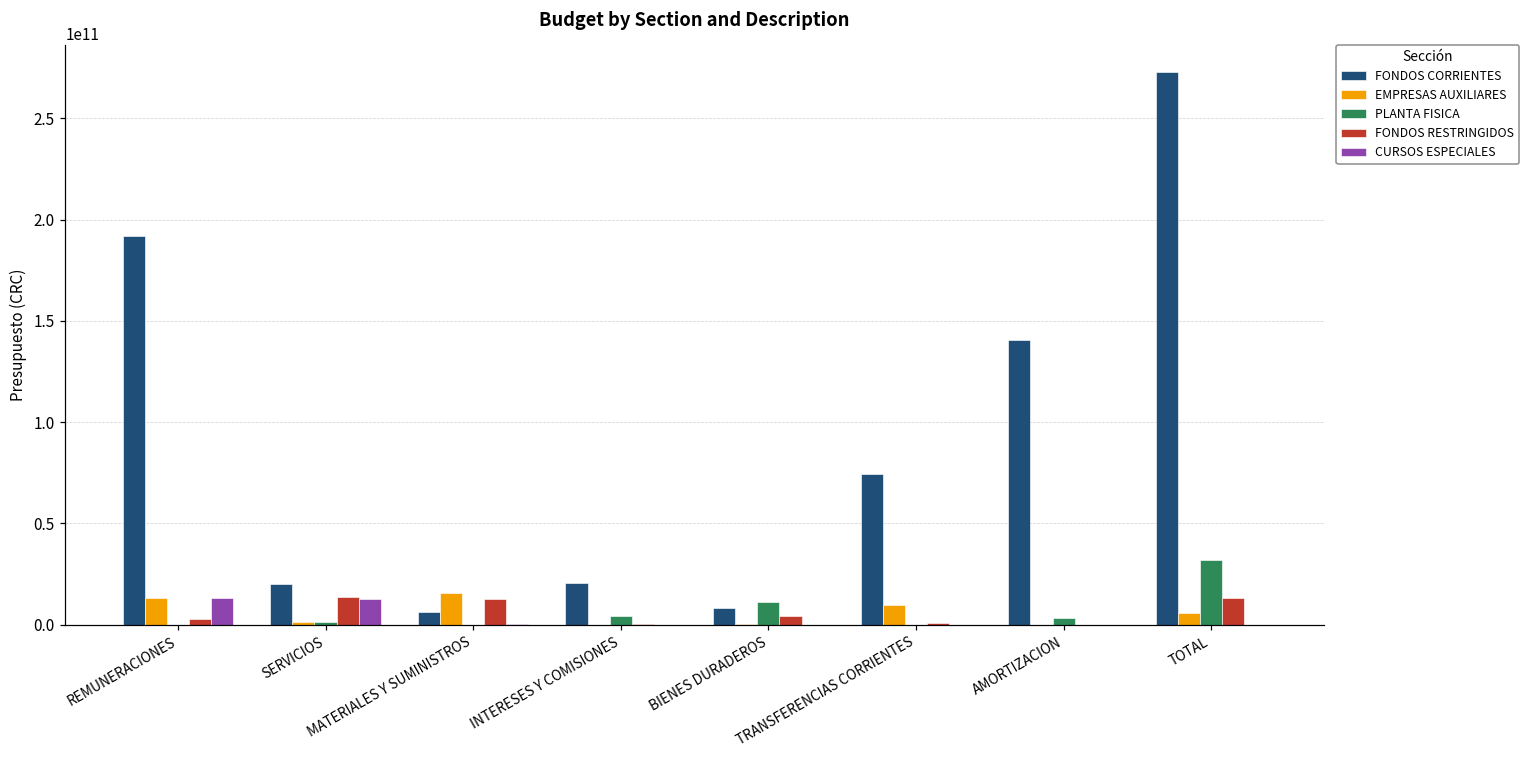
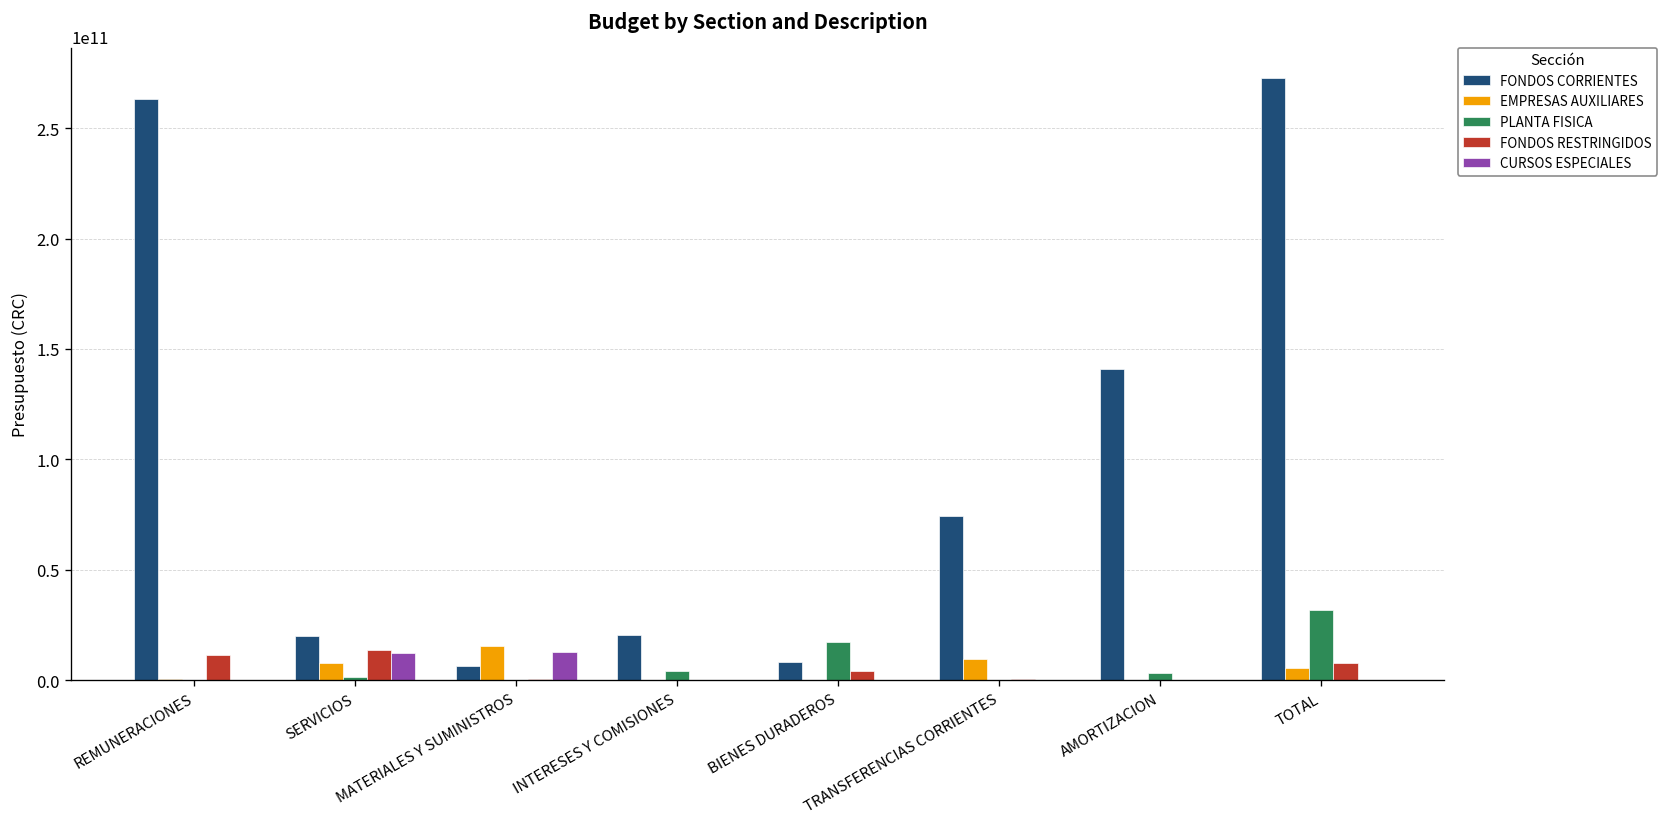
FONDOS CORRIENTES, REMUNERACIONES: 192000000000 -> 263000000000
EMPRESAS AUXILIARES, REMUNERACIONES: 13000000000 -> 1000000000
FONDOS RESTRINGIDOS, REMUNERACIONES: 3000000000 -> 11000000000
CURSOS ESPECIALES, REMUNERACIONES: 13000000000 -> 0
EMPRESAS AUXILIARES, SERVICIOS: 1000000000 -> 8000000000
FONDOS RESTRINGIDOS, MATERIALES Y SUMINISTROS: 12000000000 -> 1000000000
CURSOS ESPECIALES, MATERIALES Y SUMINISTROS: 0 -> 13000000000
PLANTA FISICA, BIENES DURADEROS: 11000000000 -> 17000000000
FONDOS RESTRINGIDOS, TOTAL: 13000000000 -> 8000000000
